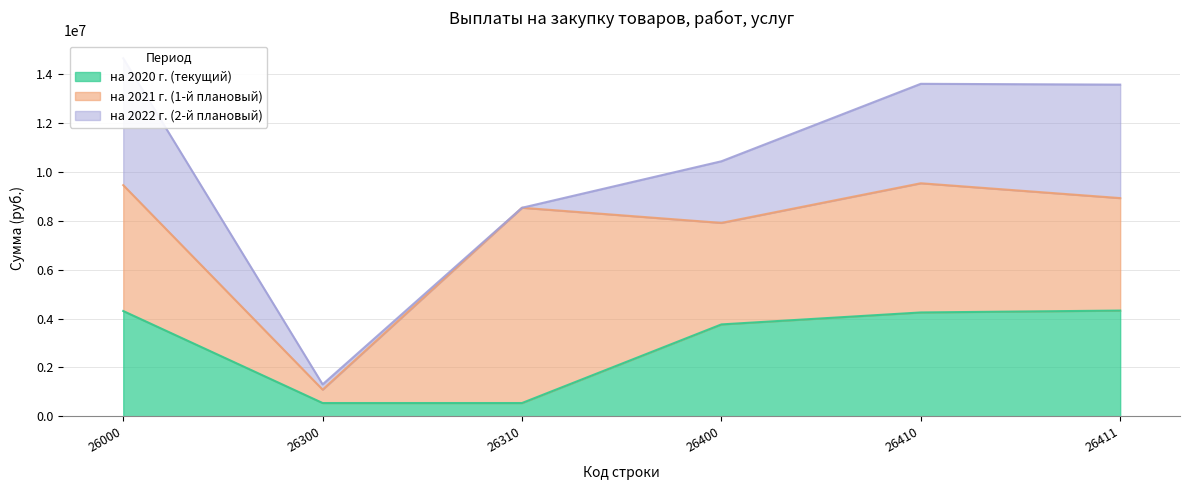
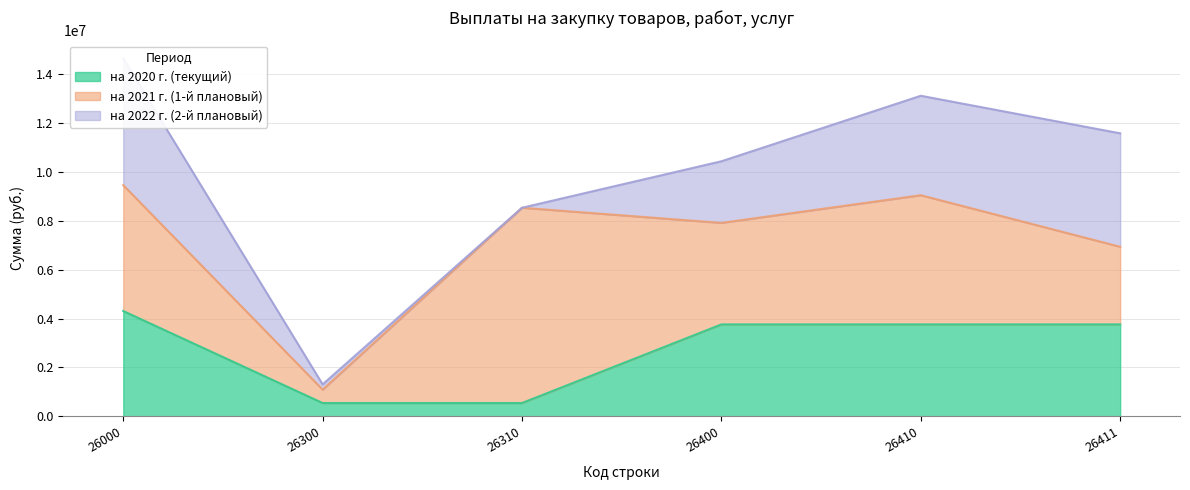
на 2020 г. (текущий), 26410: 4200000 -> 3800000
на 2020 г. (текущий), 26411: 4300000 -> 3800000
на 2021 г. (1-й плановый), 26411: 4600000 -> 3200000
